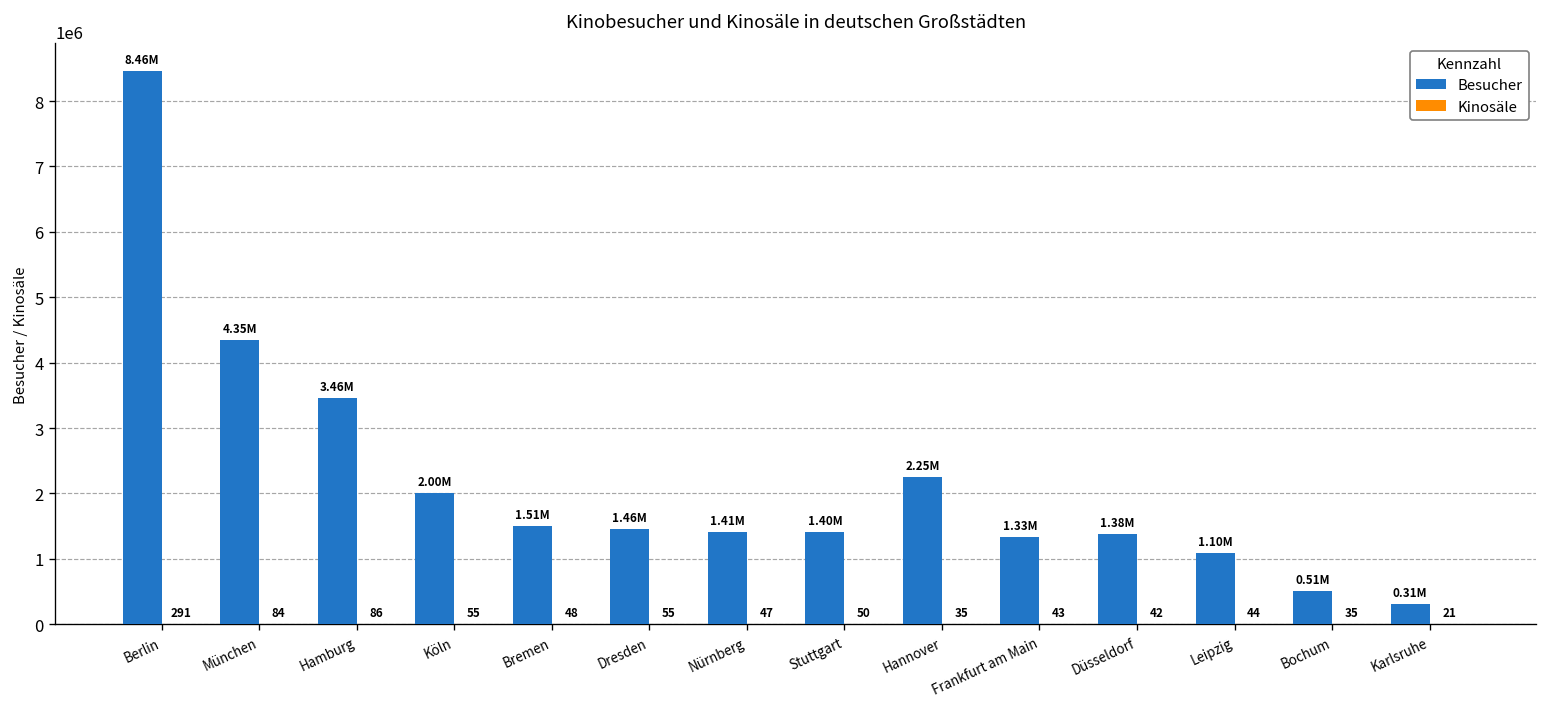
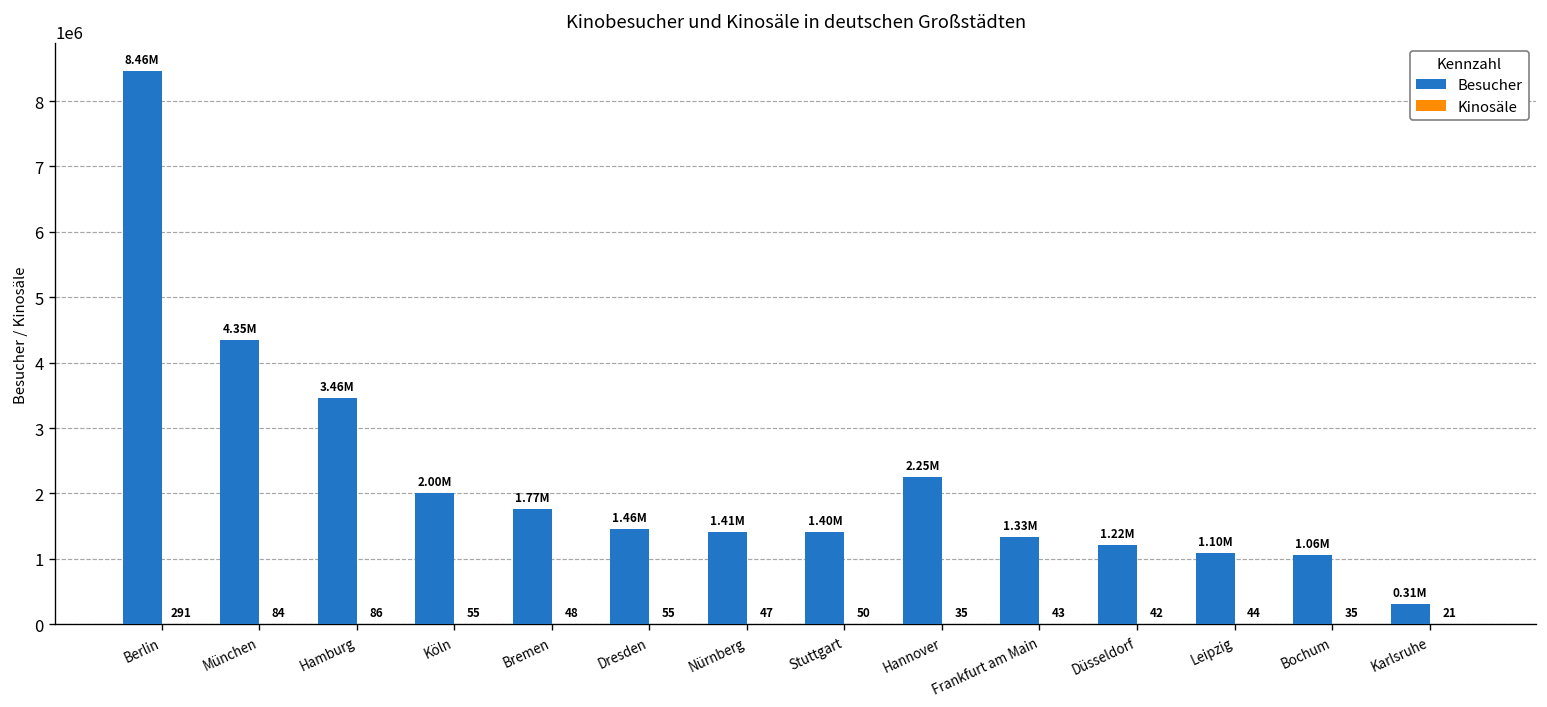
Besucher, Bremen: 1.51M -> 1.77M
Besucher, Düsseldorf: 1.38M -> 1.22M
Besucher, Bochum: 0.51M -> 1.06M
